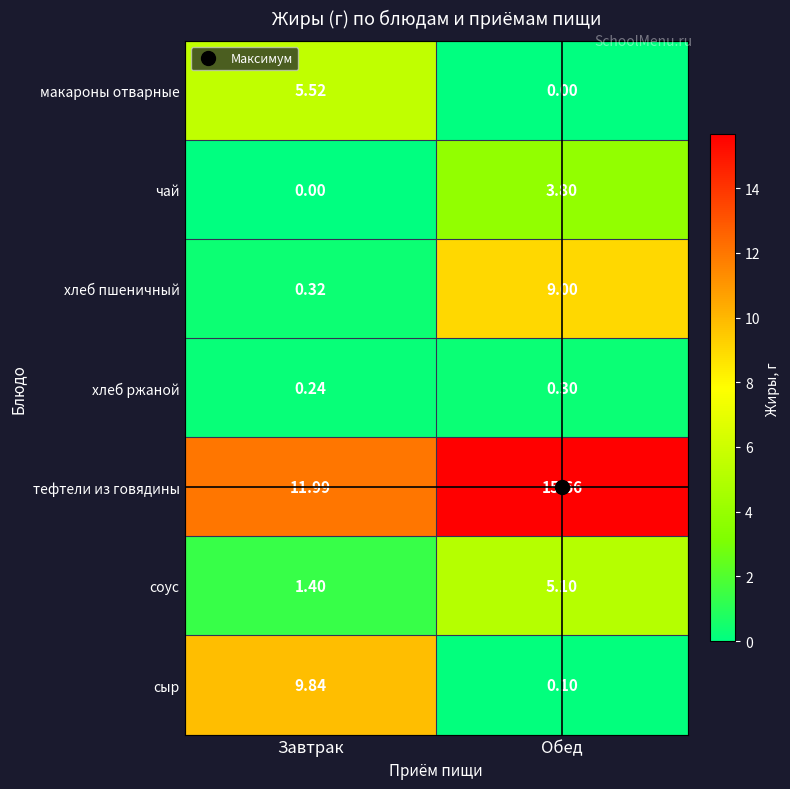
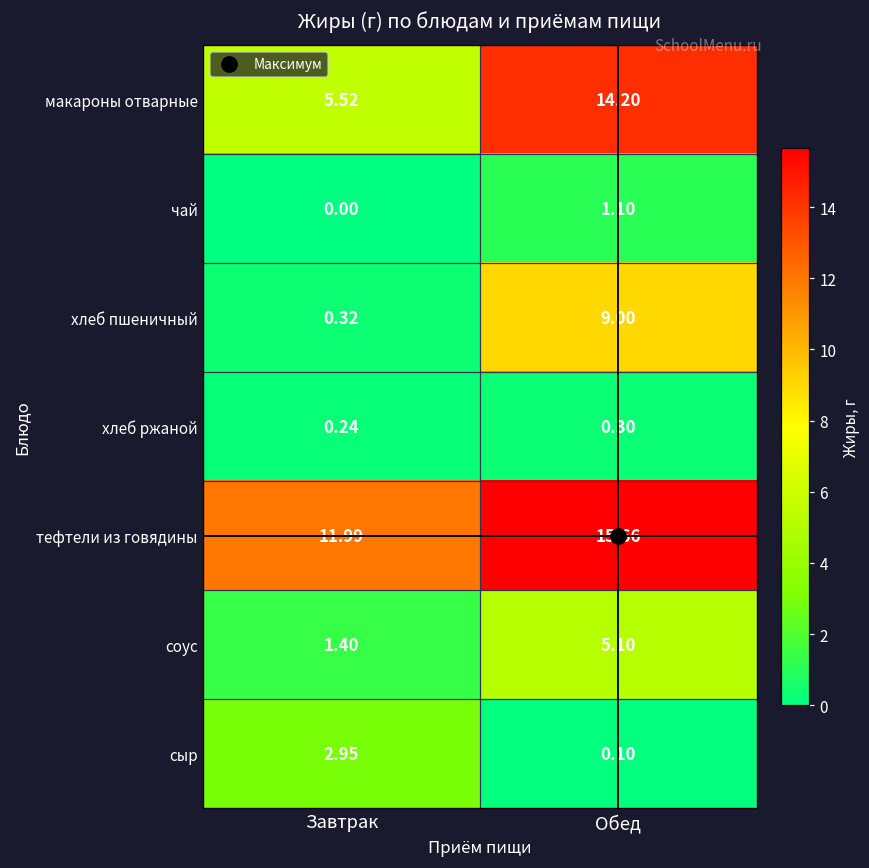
макароны отварные, Обед: 0.00 -> 14.20
чай, Обед: 3.80 -> 1.10
сыр, Завтрак: 9.84 -> 2.95
